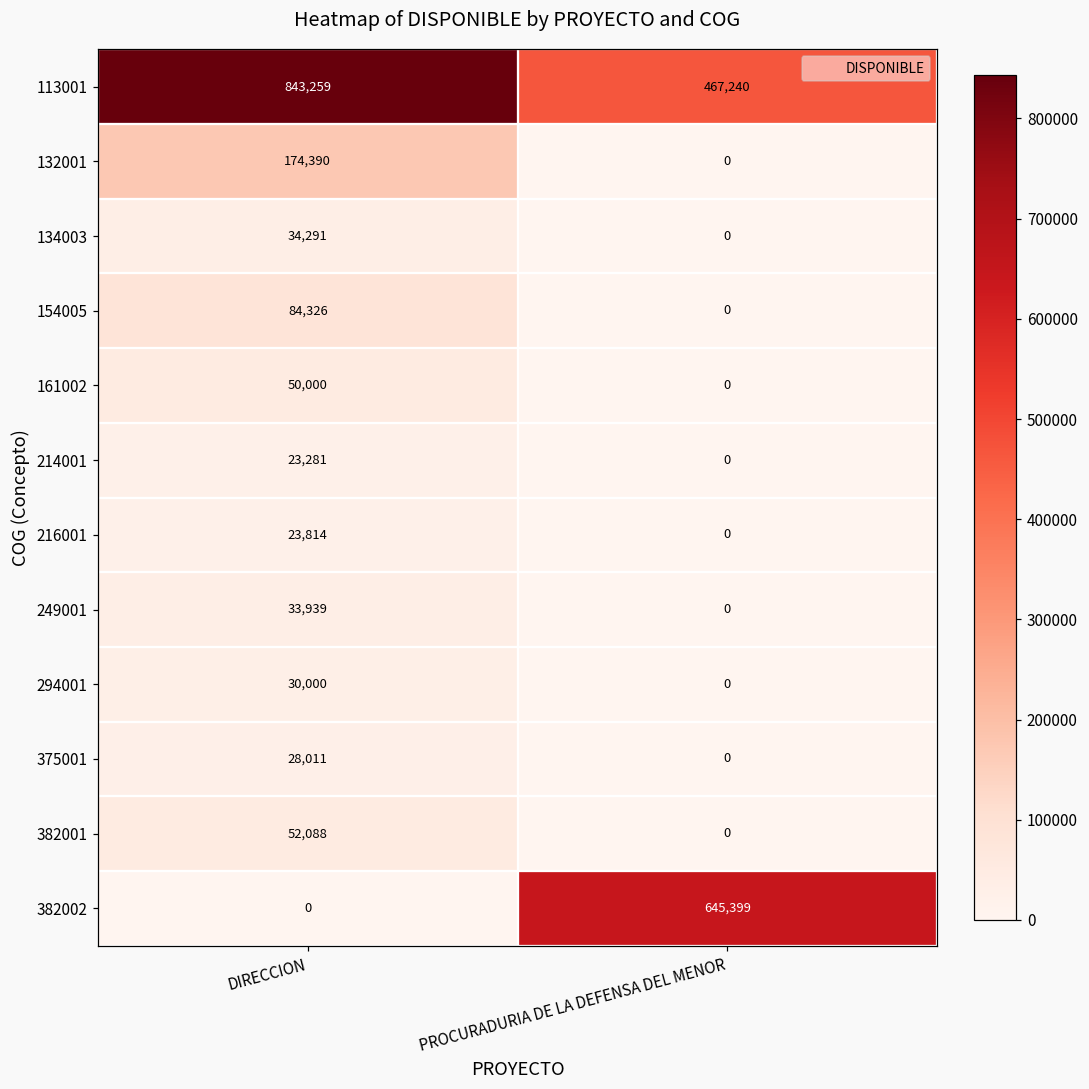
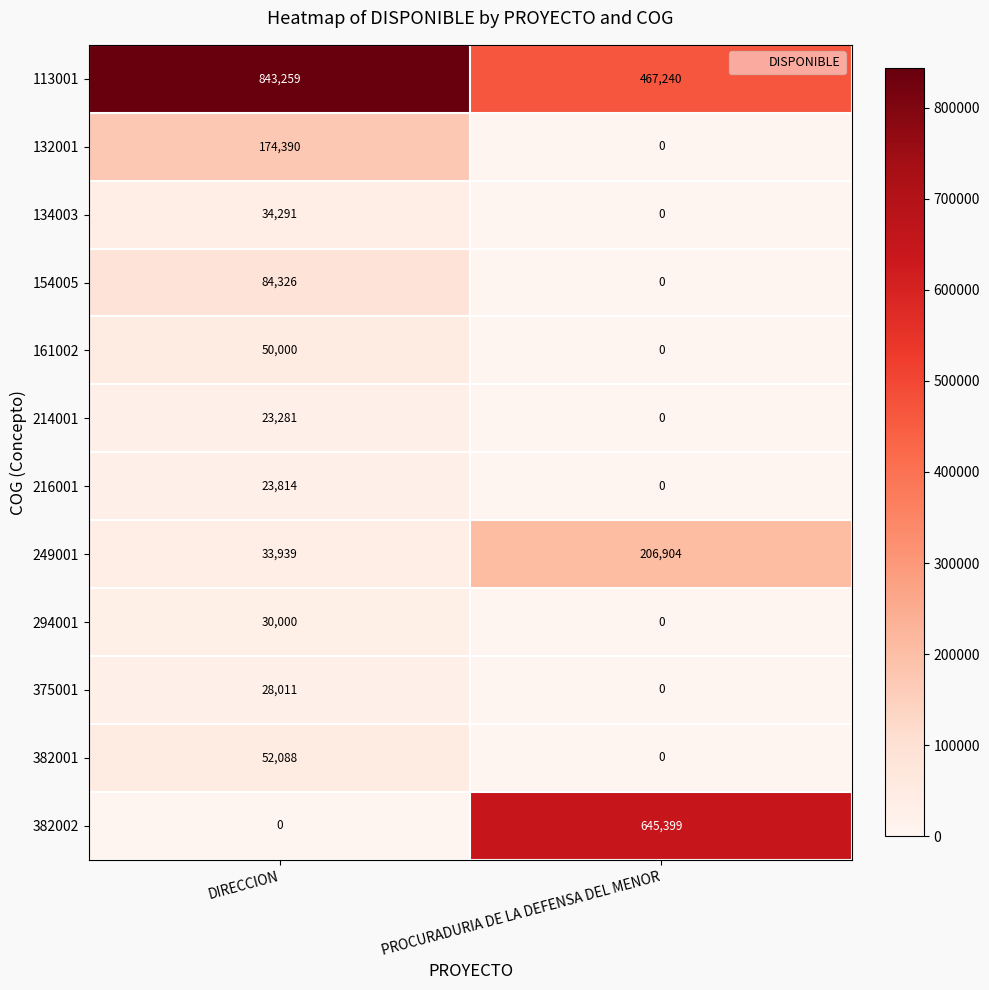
249001, PROCURADURIA DE LA DEFENSA DEL MENOR: 0 -> 206,904
